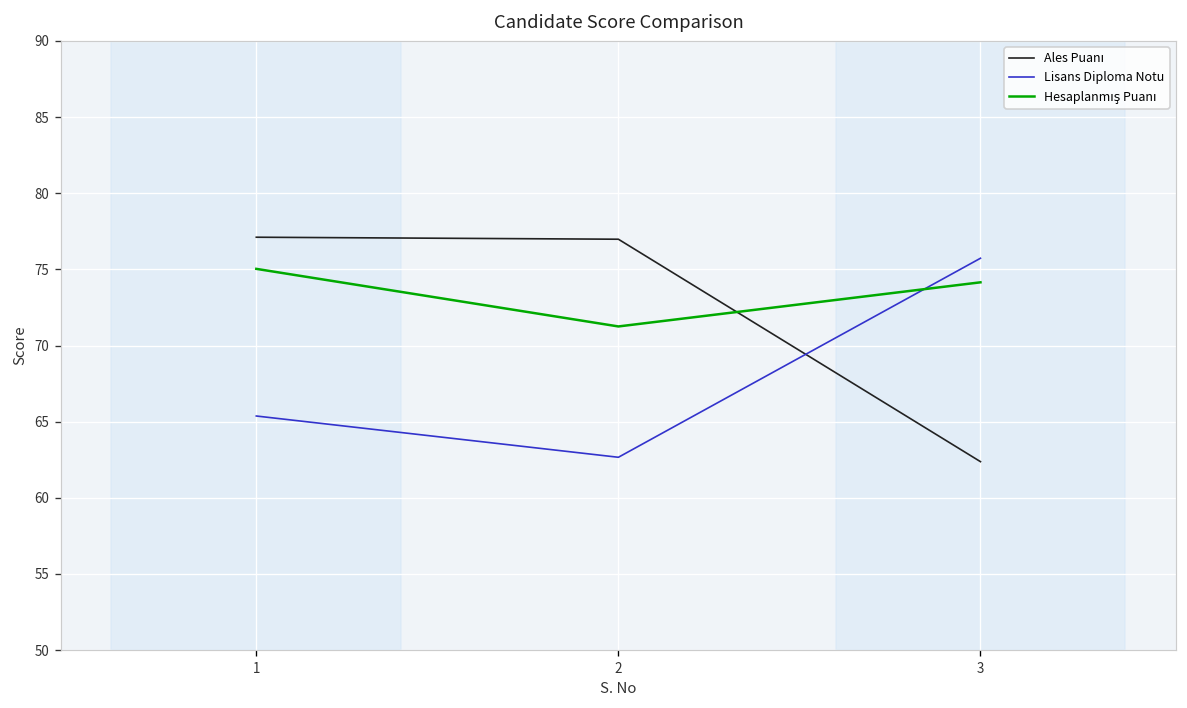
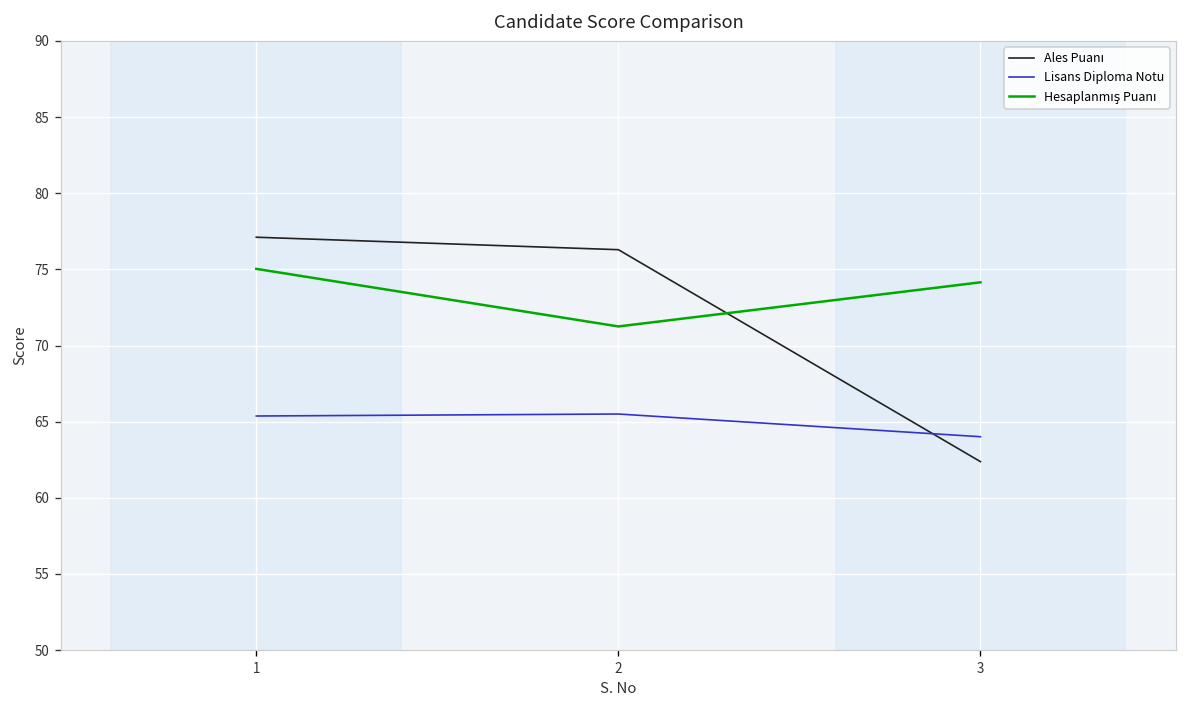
Ales Puanı, 2: 77.0 -> 76.3
Lisans Diploma Notu, 2: 62.7 -> 65.5
Lisans Diploma Notu, 3: 75.7 -> 64.0
